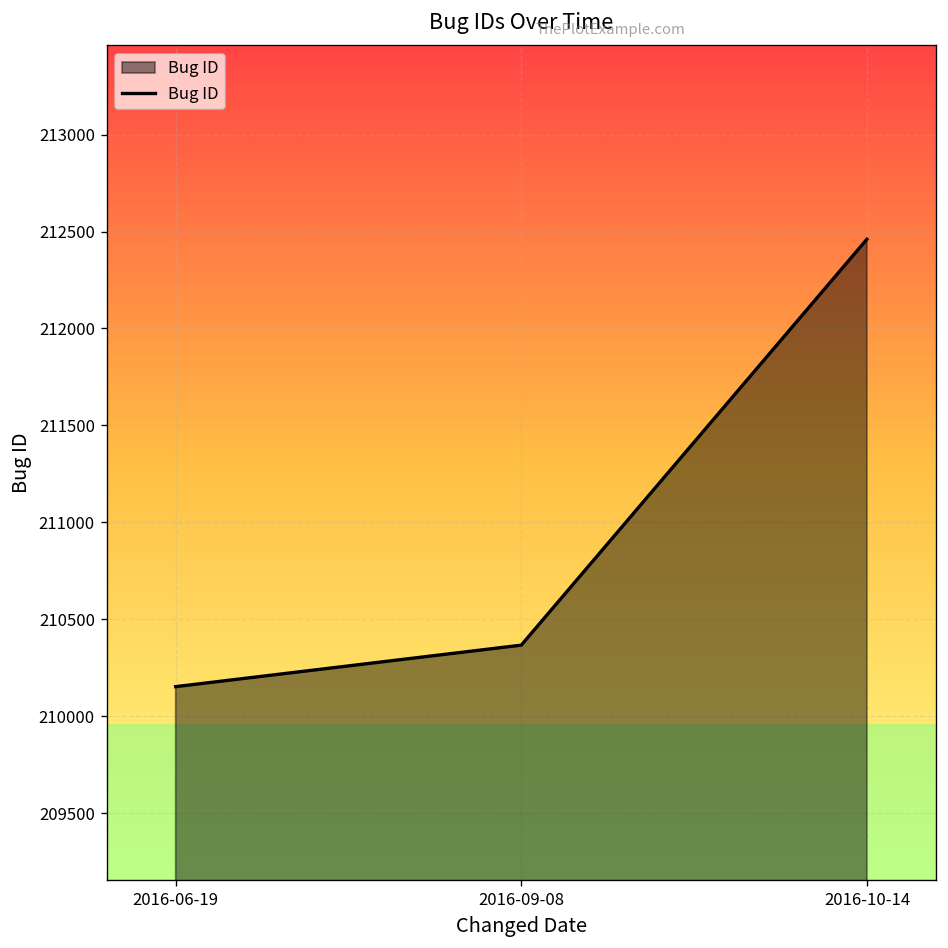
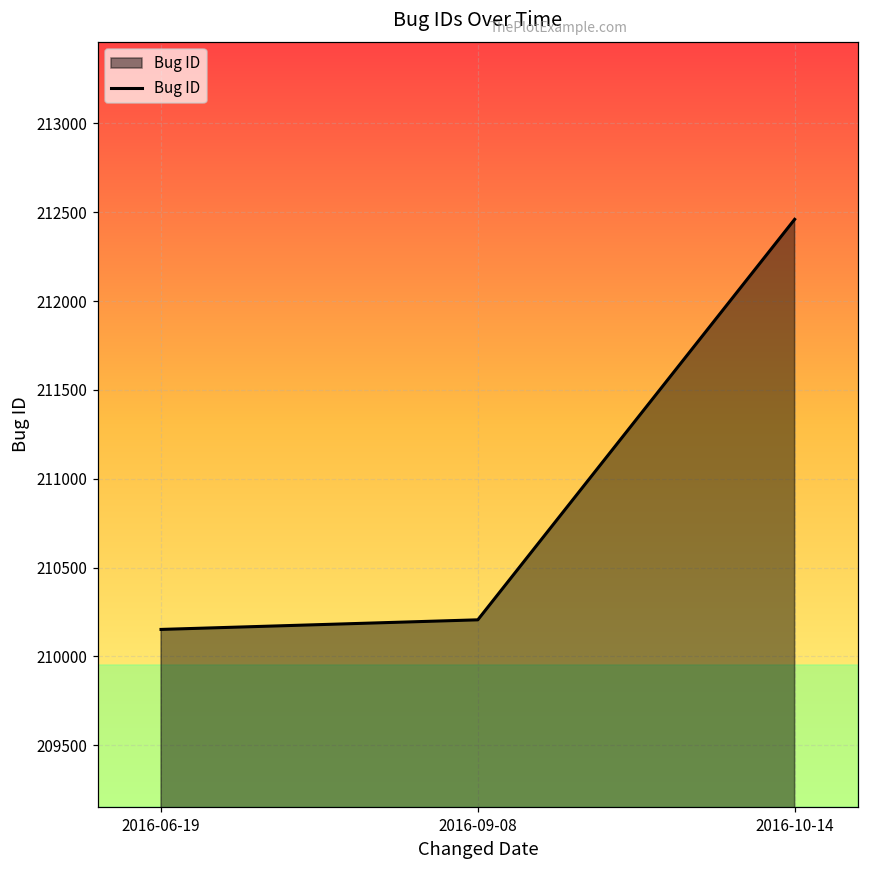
2016-09-08: 210370 -> 210210
